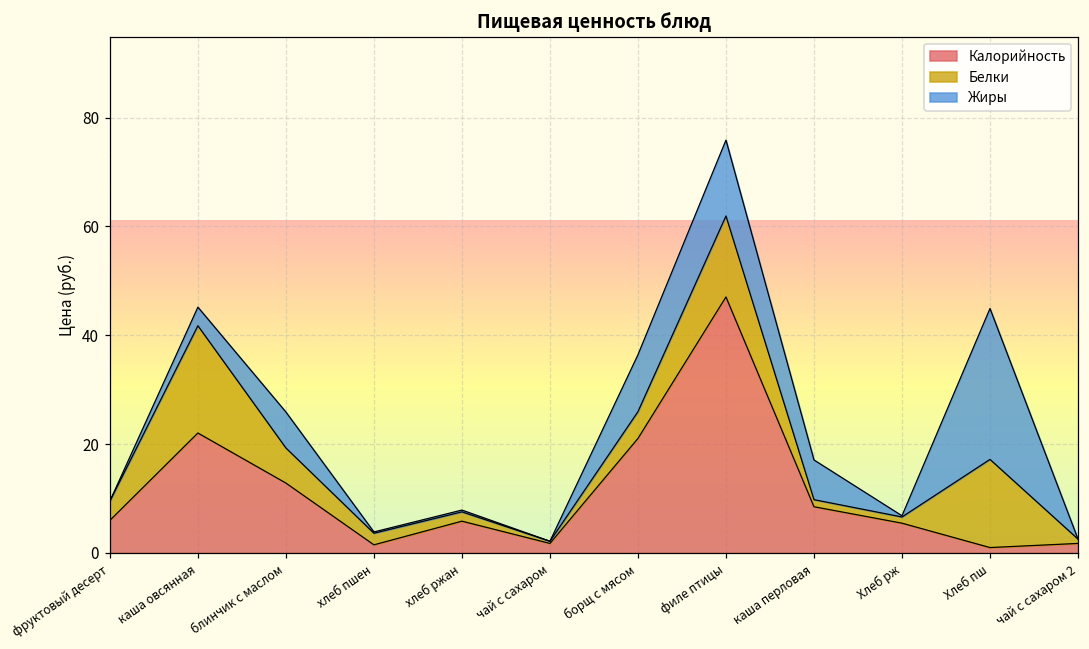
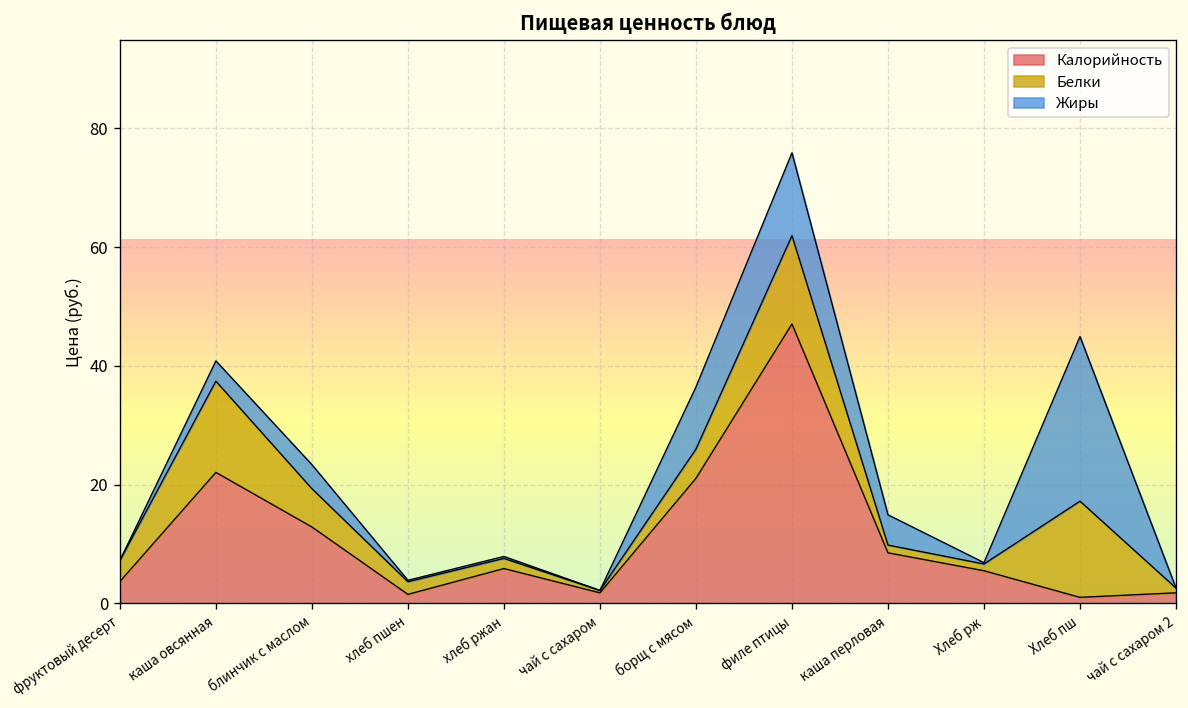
Калорийность, фруктовый десерт: 6 -> 4
Белки, каша овсянная: 20 -> 15
Жиры, блинчик с маслом: 7 -> 4
Жиры, каша перловая: 7 -> 5
